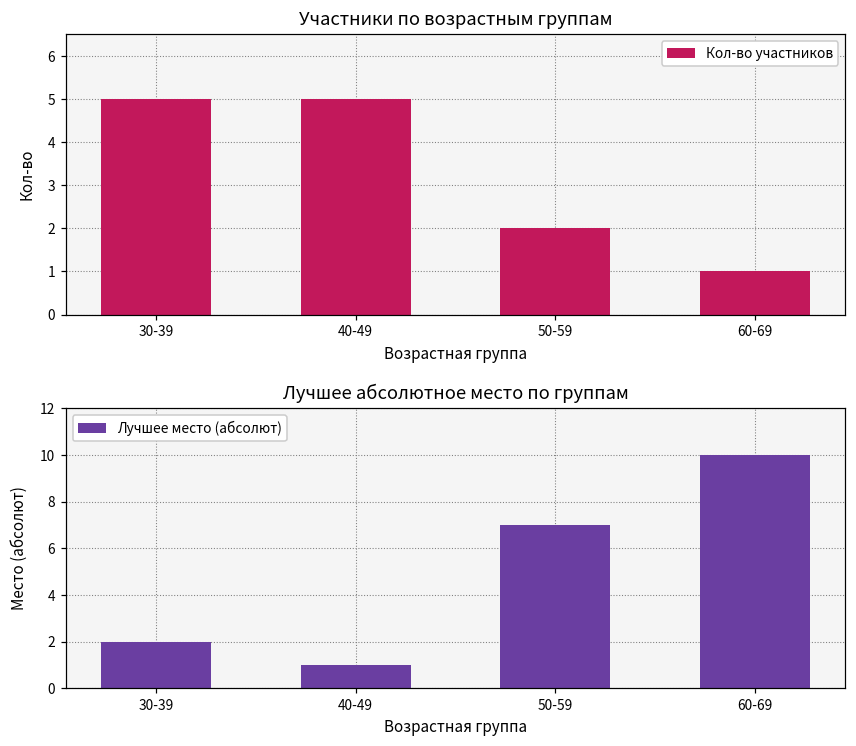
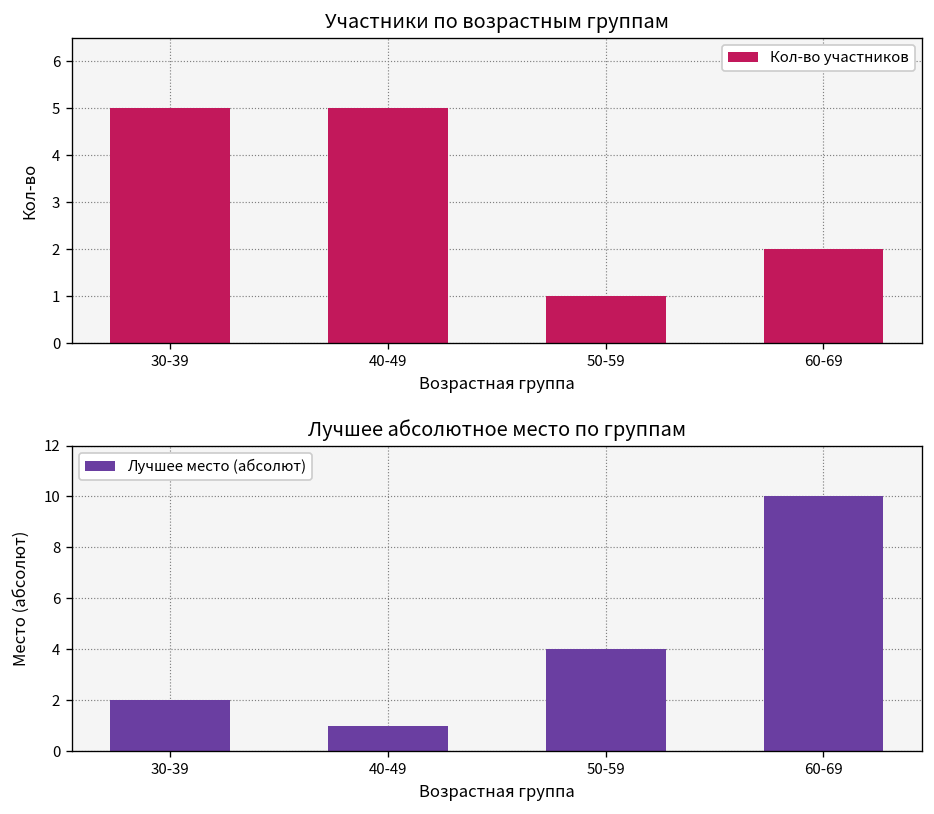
Участники по возрастным группам, 50-59: 2 -> 1
Участники по возрастным группам, 60-69: 1 -> 2
Лучшее абсолютное место по группам, 50-59: 7 -> 4
